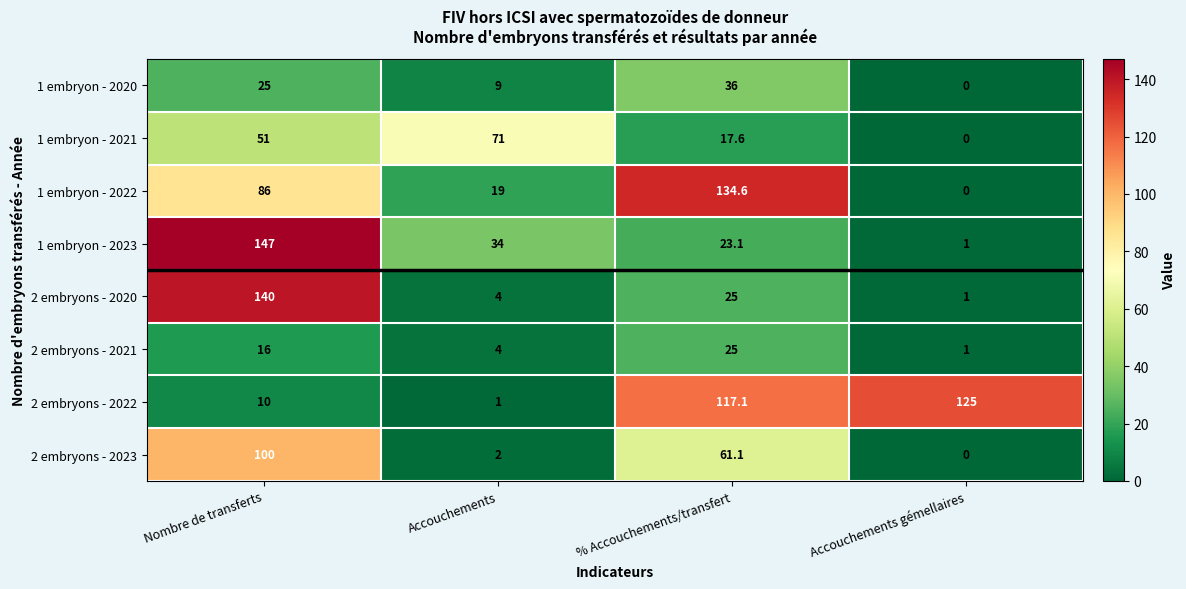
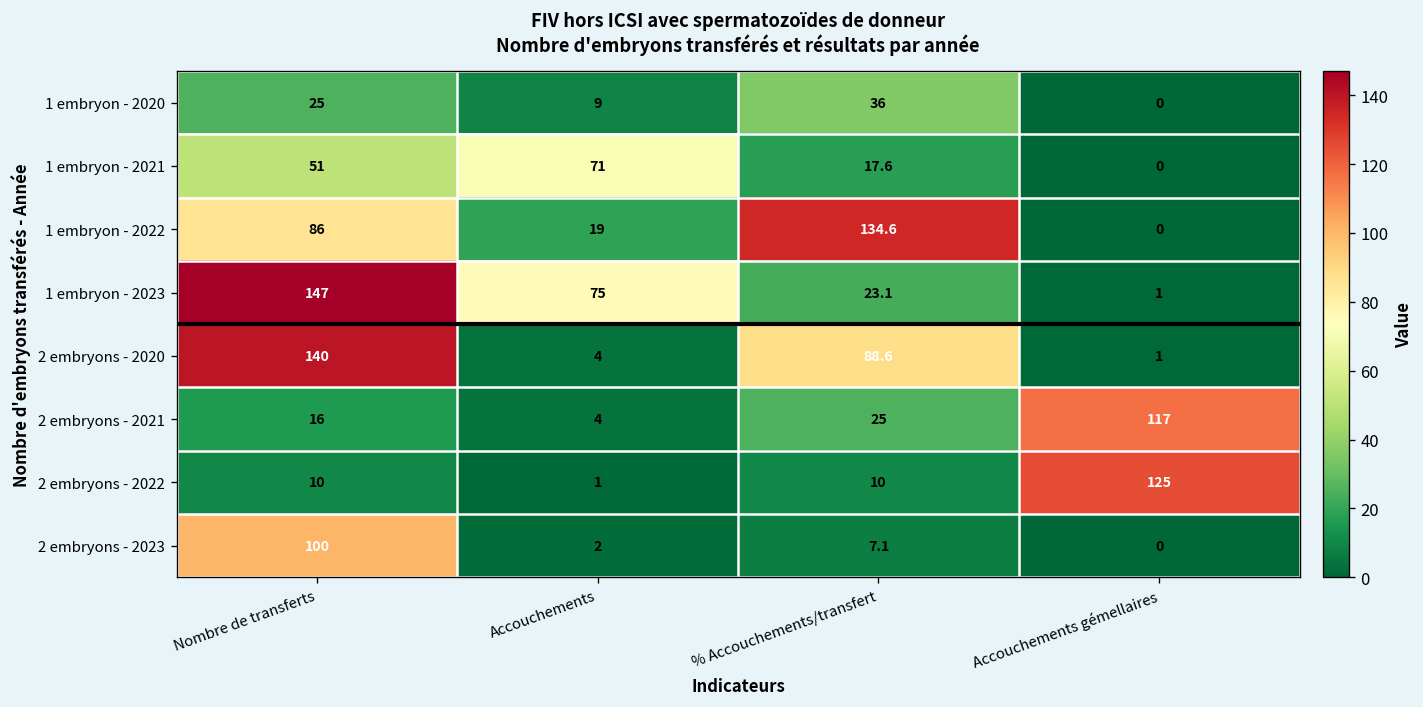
1 embryon - 2023, Accouchements: 34 -> 75
2 embryons - 2020, % Accouchements/transfert: 25 -> 88.6
2 embryons - 2021, Accouchements gémellaires: 1 -> 117
2 embryons - 2022, % Accouchements/transfert: 117.1 -> 10
2 embryons - 2023, % Accouchements/transfert: 61.1 -> 7.1
